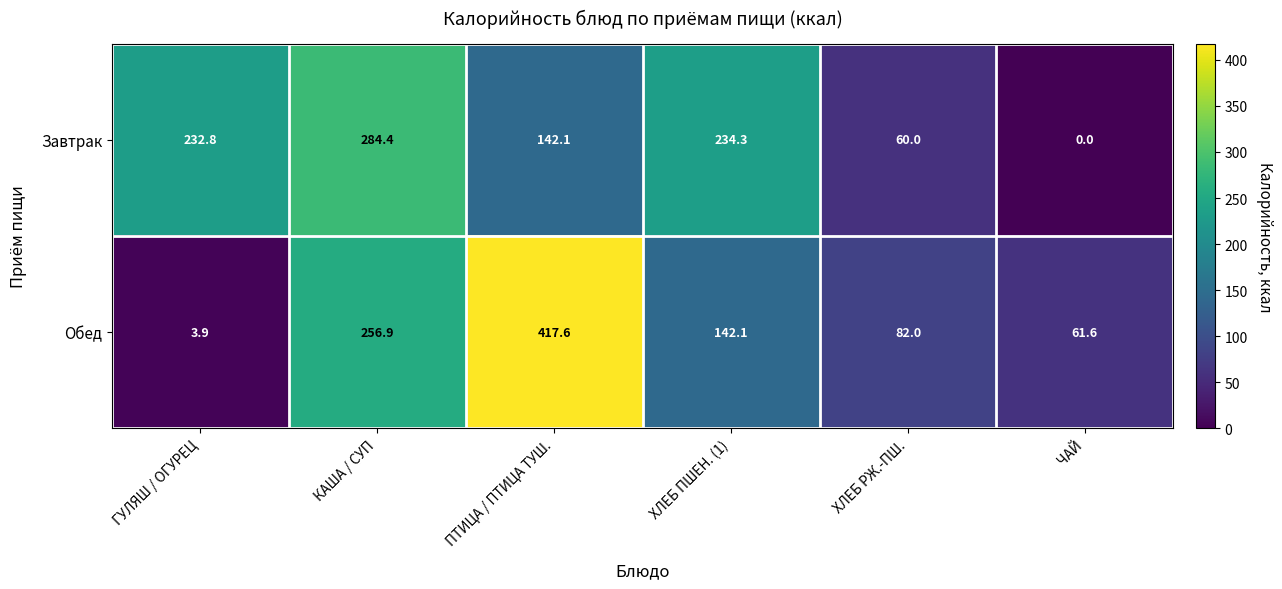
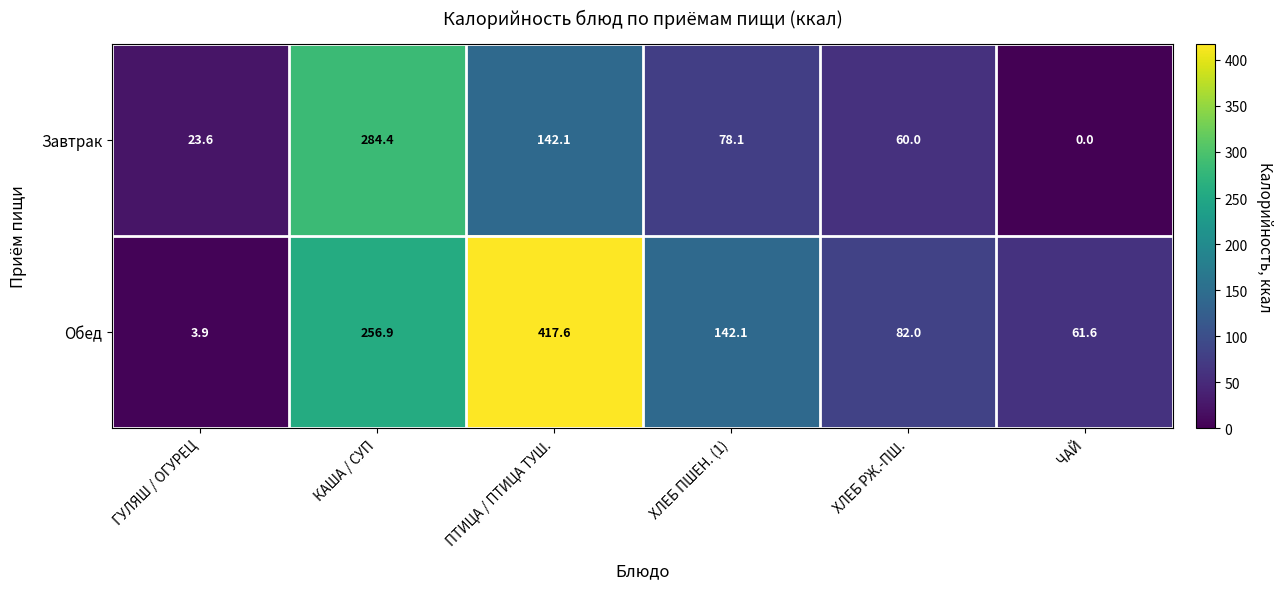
Завтрак, ГУЛЯШ / ОГУРЕЦ: 232.8 -> 23.6
Завтрак, ХЛЕБ ПШЕН. (1): 234.3 -> 78.1
